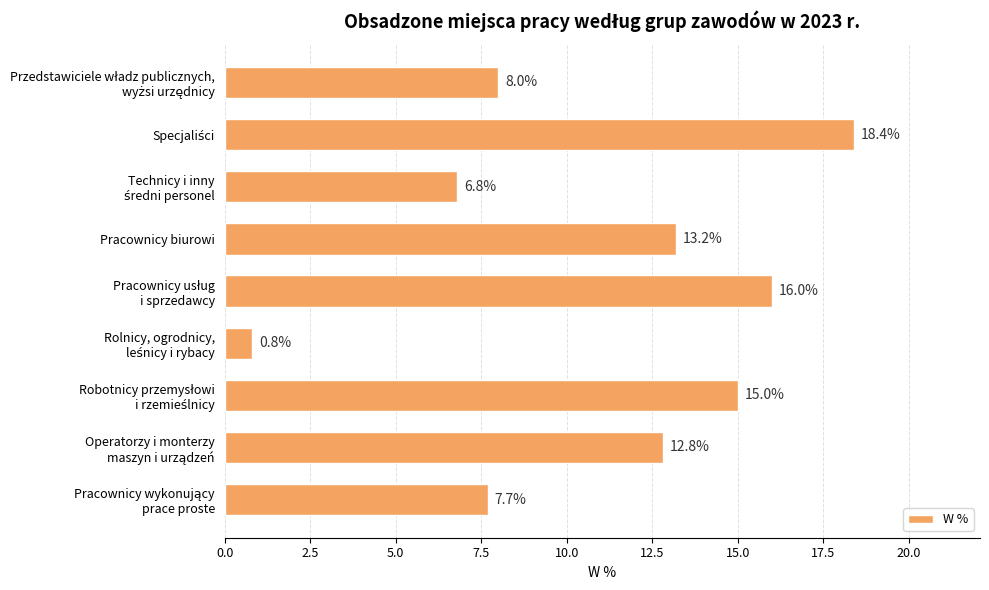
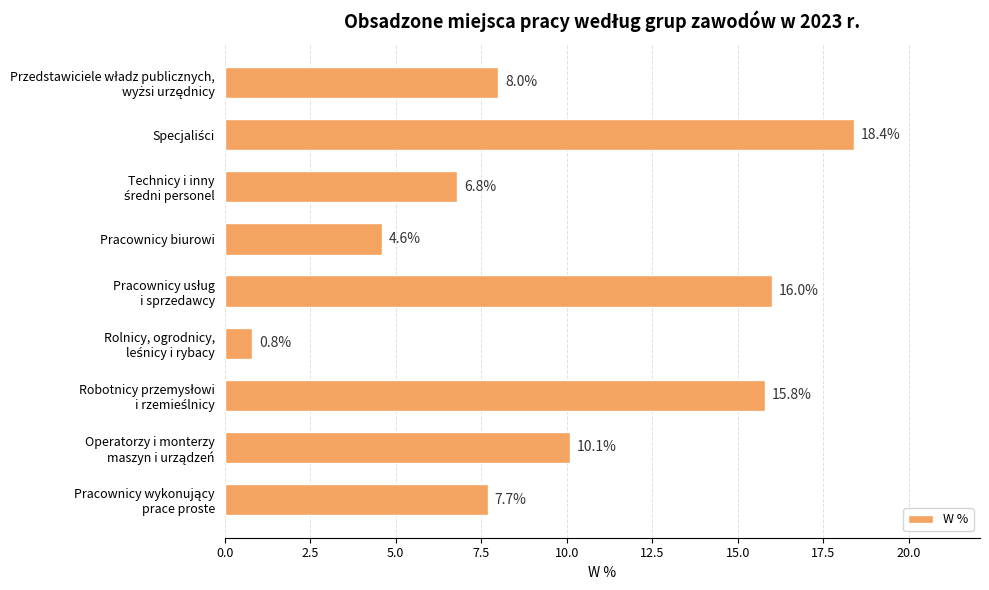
Pracownicy biurowi: 13.2% -> 4.6%
Robotnicy przemysłowi i rzemieślnicy: 15.0% -> 15.8%
Operatorzy i monterzy maszyn i urządzeń: 12.8% -> 10.1%
